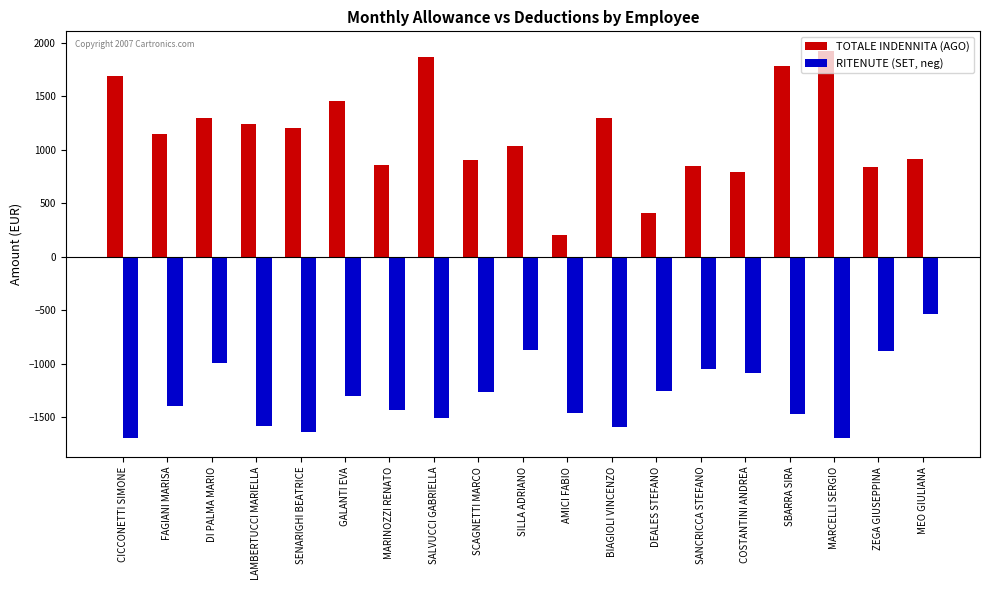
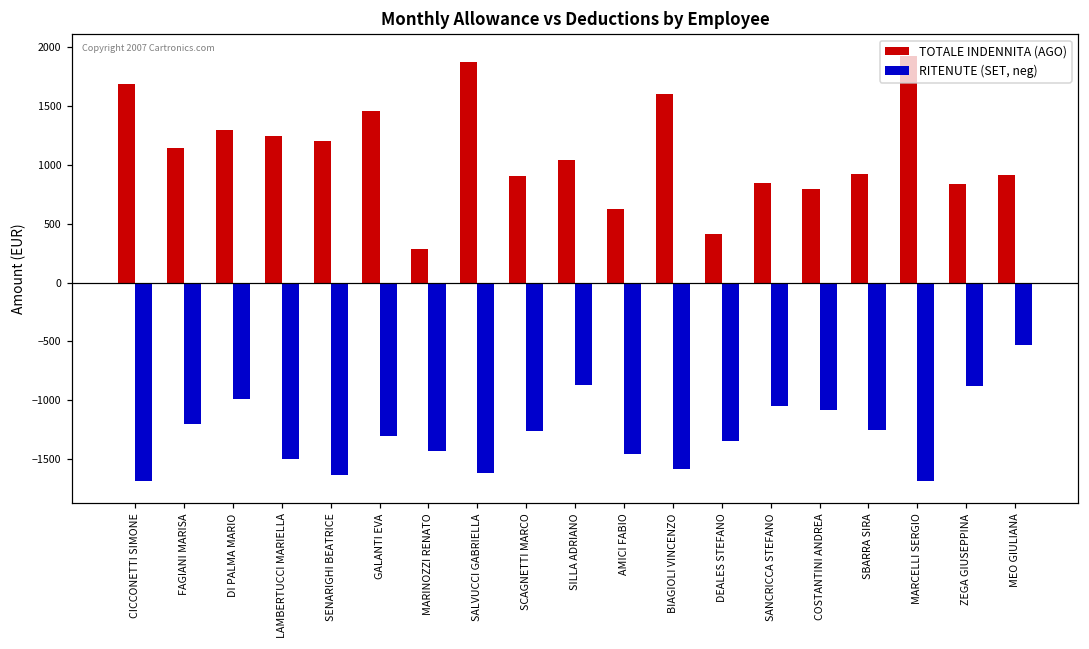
RITENUTE (SET, neg), FAGIANI MARISA: -1390 -> -1200
RITENUTE (SET, neg), LAMBERTUCCI MARIELLA: -1580 -> -1500
TOTALE INDENNITA (AGO), MARINOZZI RENATO: 860 -> 280
RITENUTE (SET, neg), SALVUCCI GABRIELLA: -1510 -> -1620
TOTALE INDENNITA (AGO), AMICI FABIO: 210 -> 620
TOTALE INDENNITA (AGO), BIAGIOLI VINCENZO: 1290 -> 1600
RITENUTE (SET, neg), DEALES STEFANO: -1260 -> -1350
TOTALE INDENNITA (AGO), SBARRA SIRA: 1790 -> 920
RITENUTE (SET, neg), SBARRA SIRA: -1470 -> -1250
